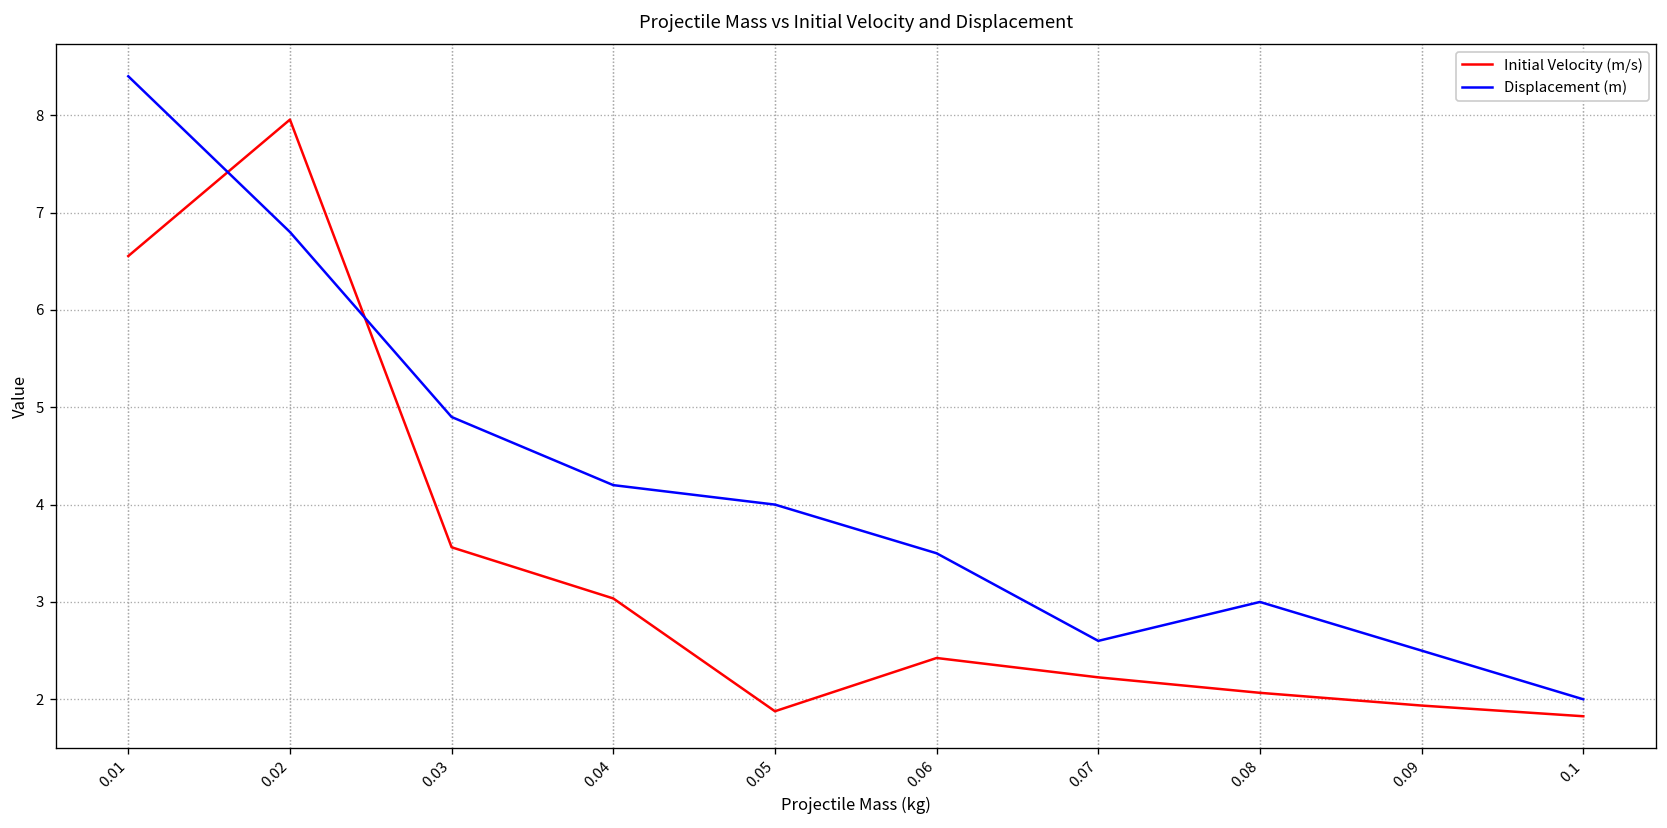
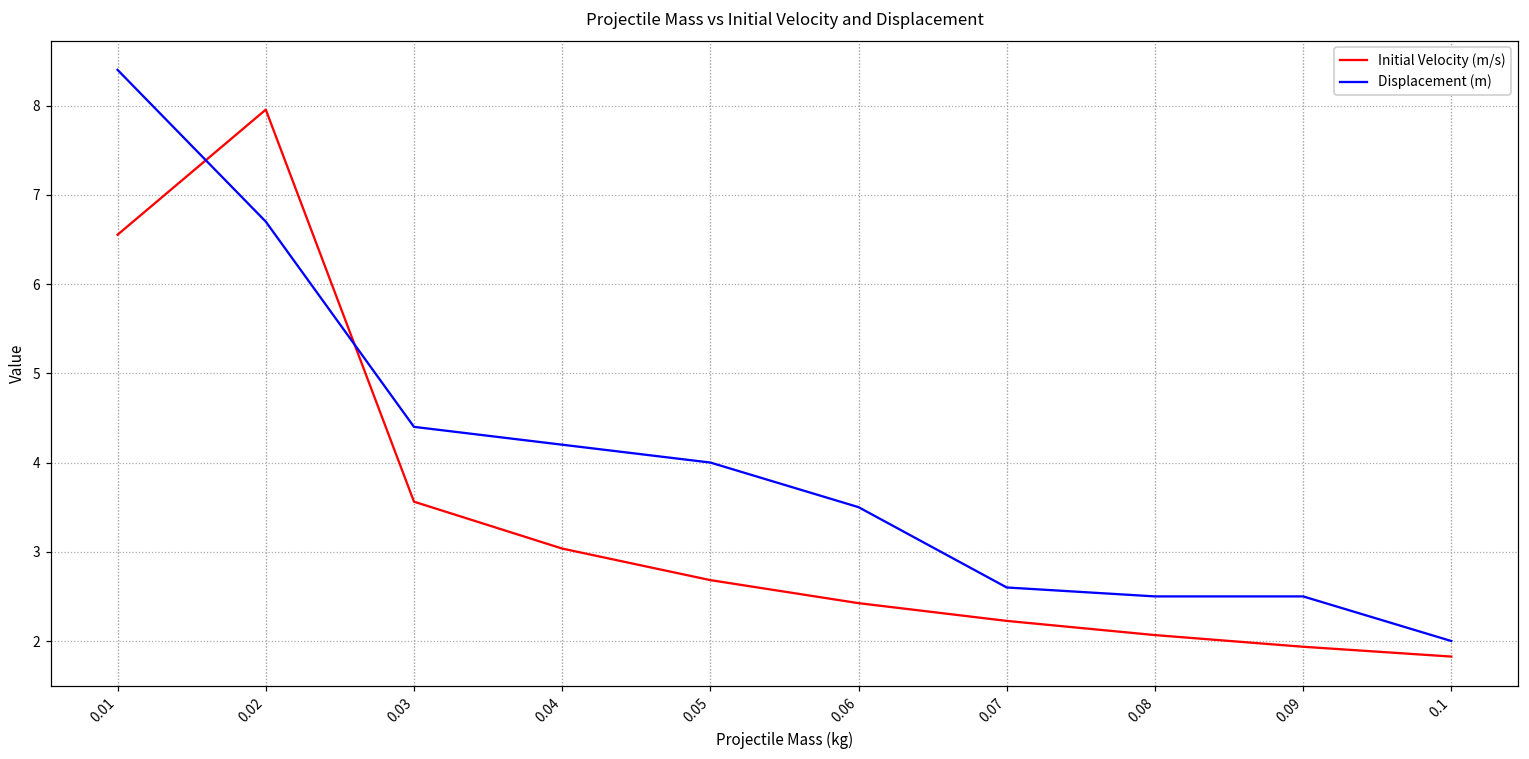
Displacement (m), 0.02: 6.8 -> 6.7
Displacement (m), 0.03: 4.9 -> 4.4
Initial Velocity (m/s), 0.05: 1.9 -> 2.7
Displacement (m), 0.08: 3.0 -> 2.5
